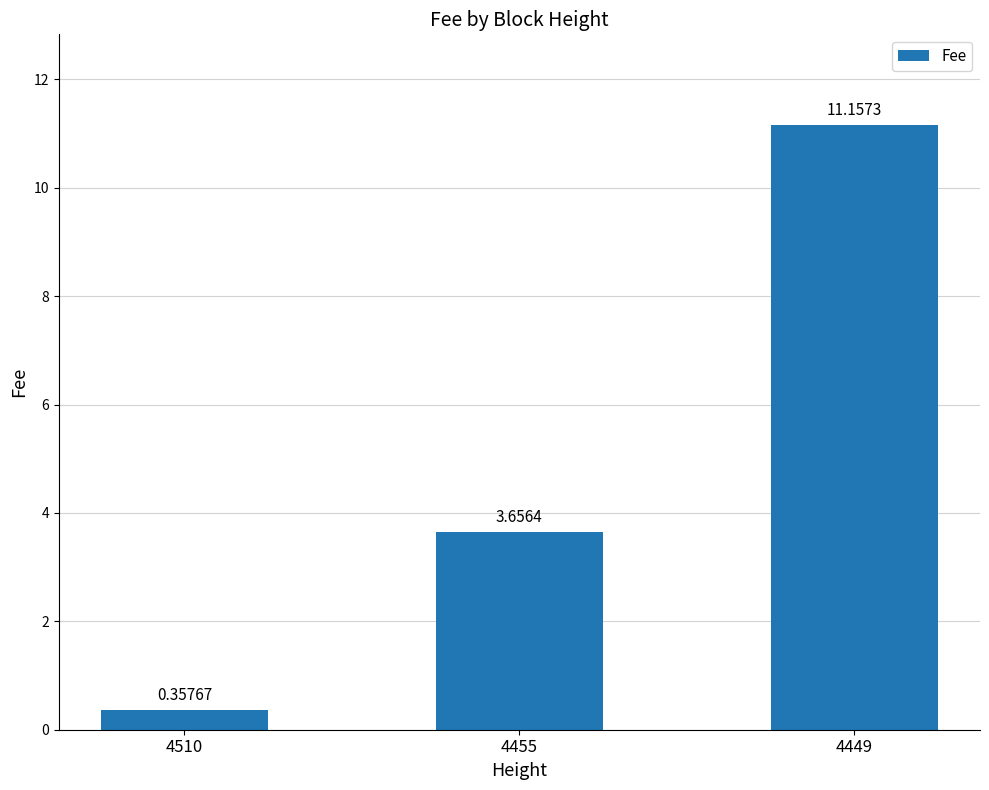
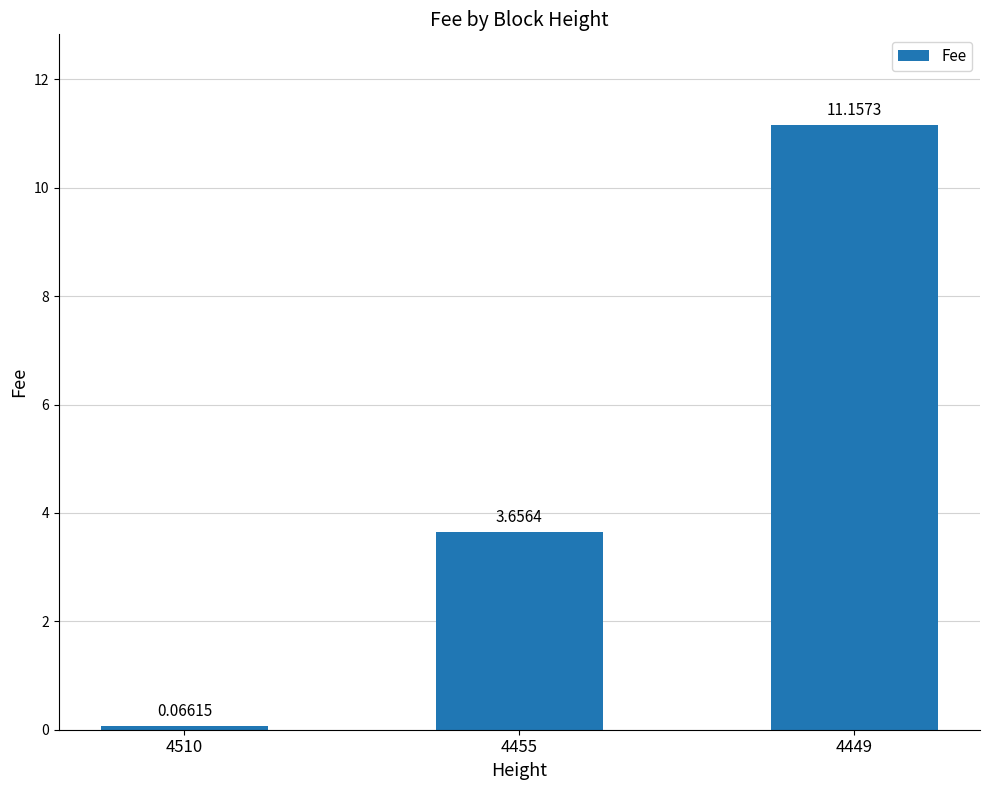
4510: 0.35767 -> 0.06615
